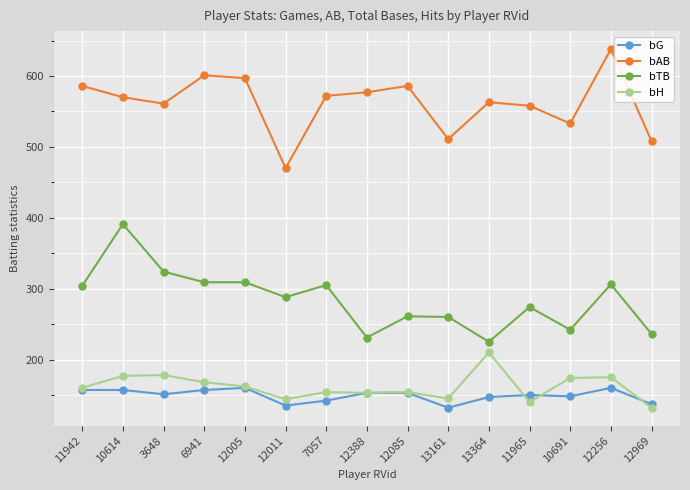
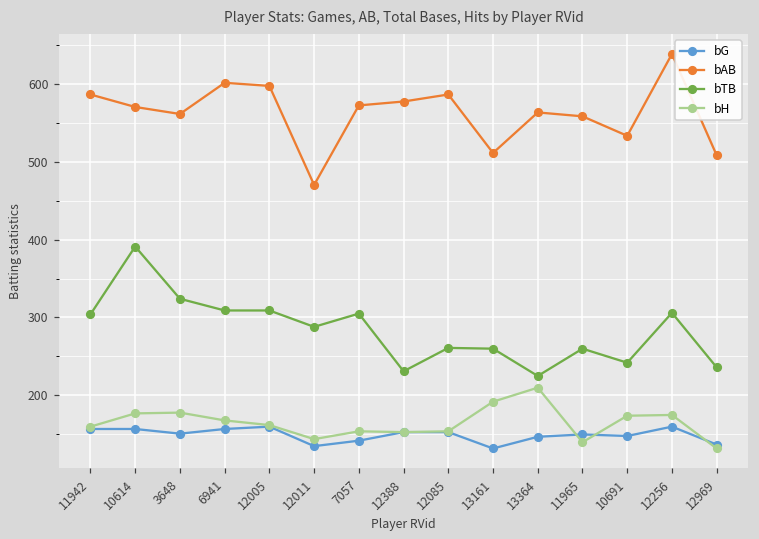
bH, 13161: 150 -> 190
bTB, 11965: 270 -> 260
